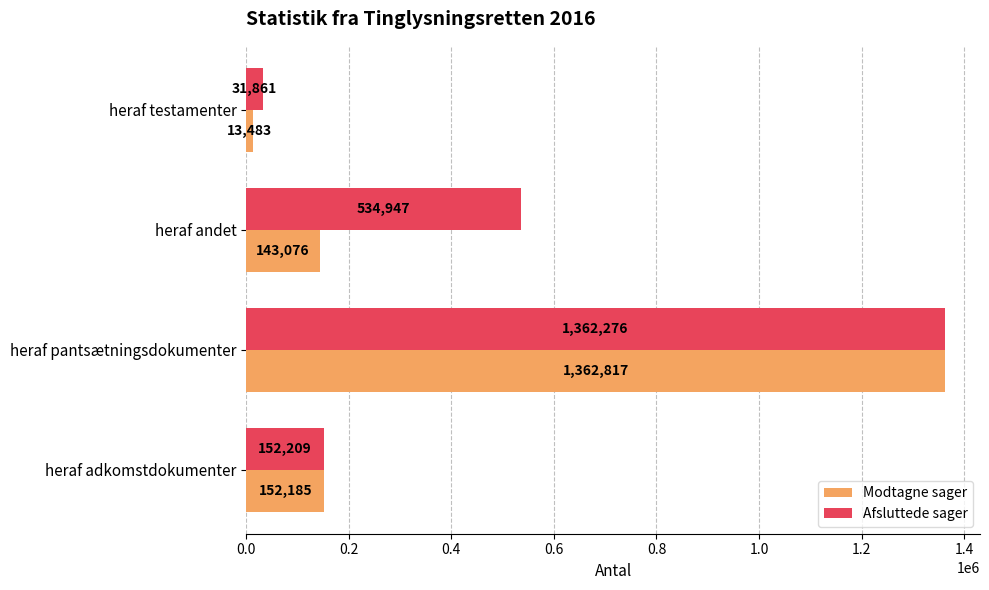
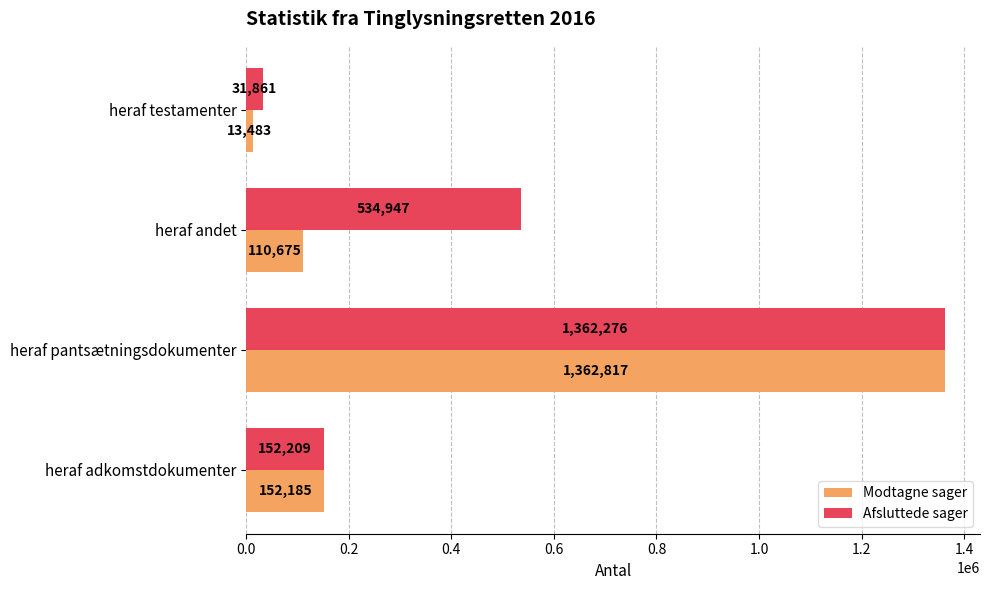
Modtagne sager, heraf andet: 143,076 -> 110,675
